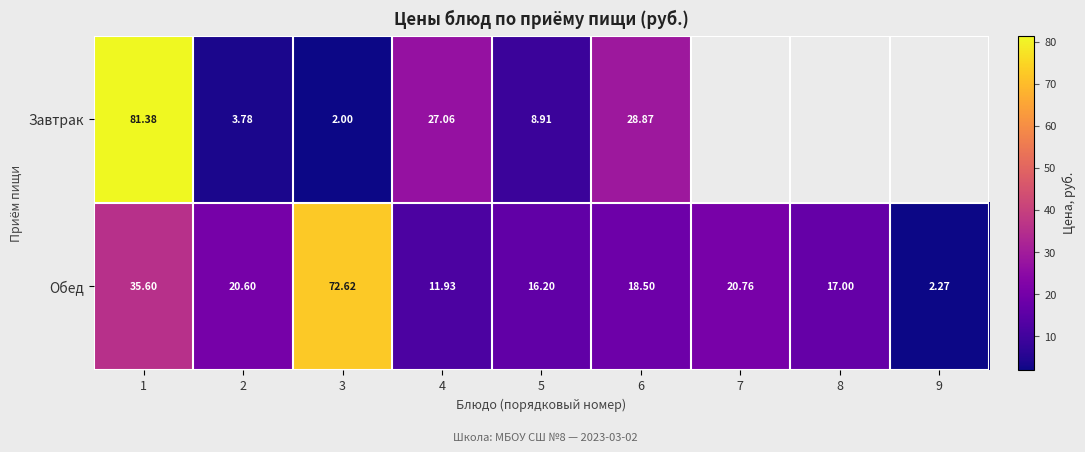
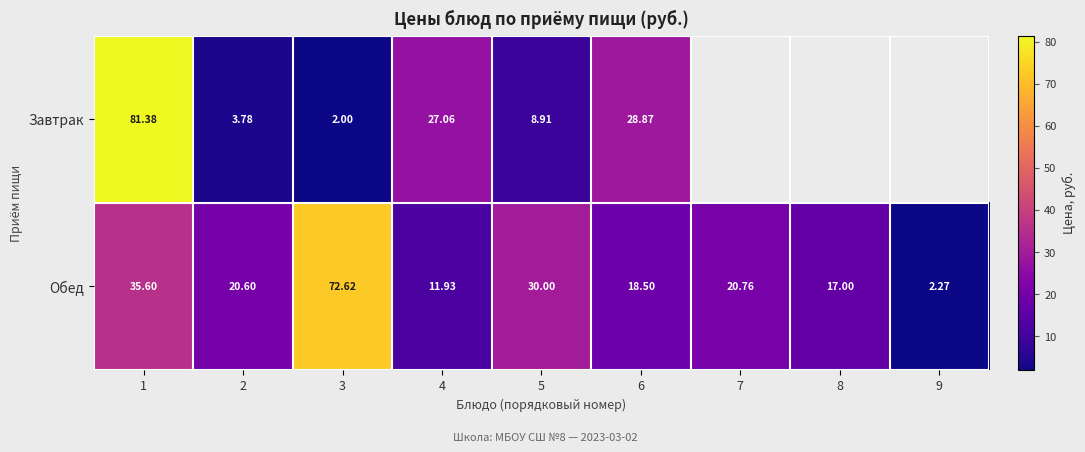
Обед, 5: 16.20 -> 30.00
